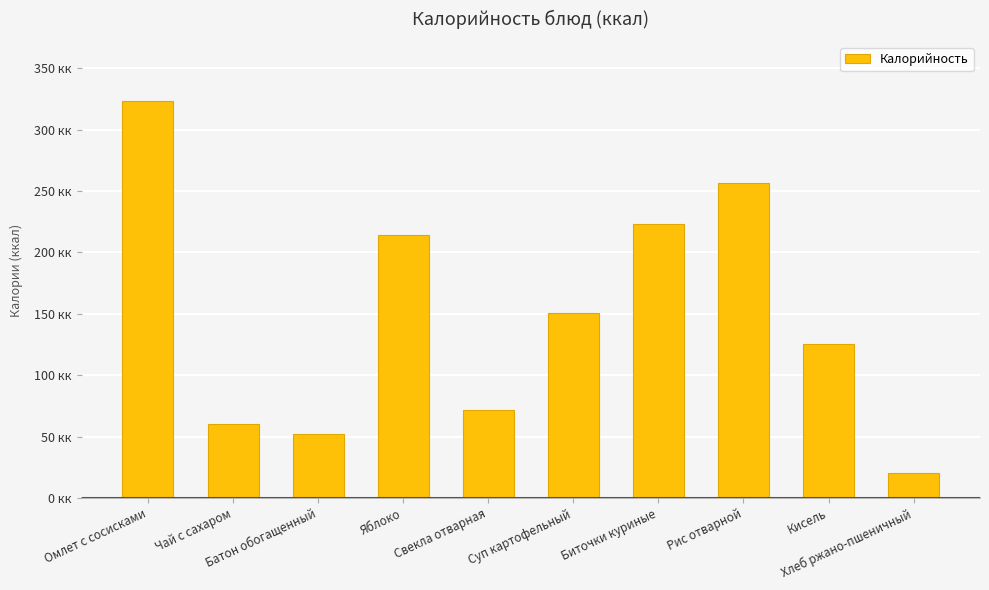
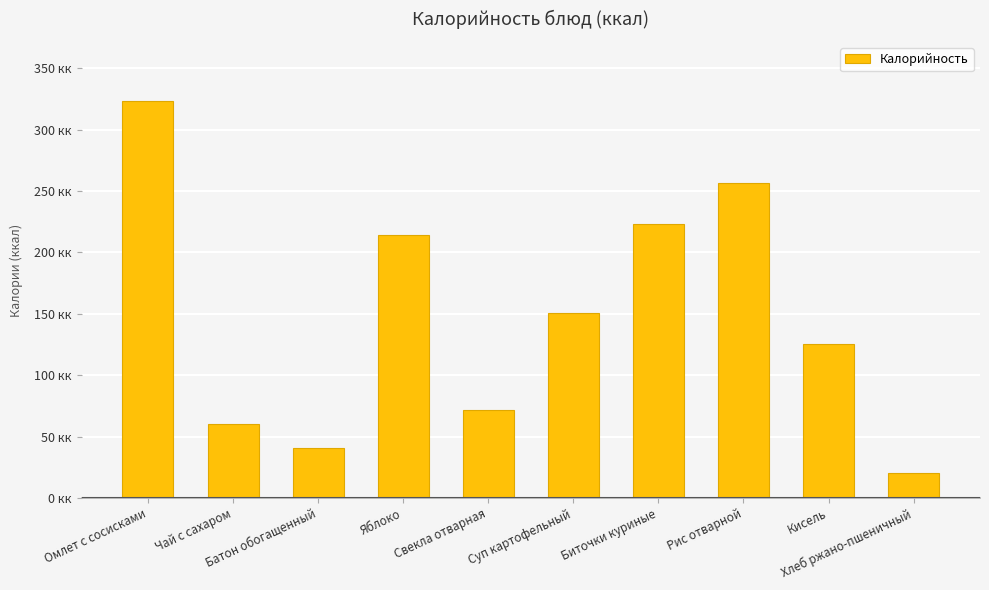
Батон обогащенный: 52 кк -> 40 кк
